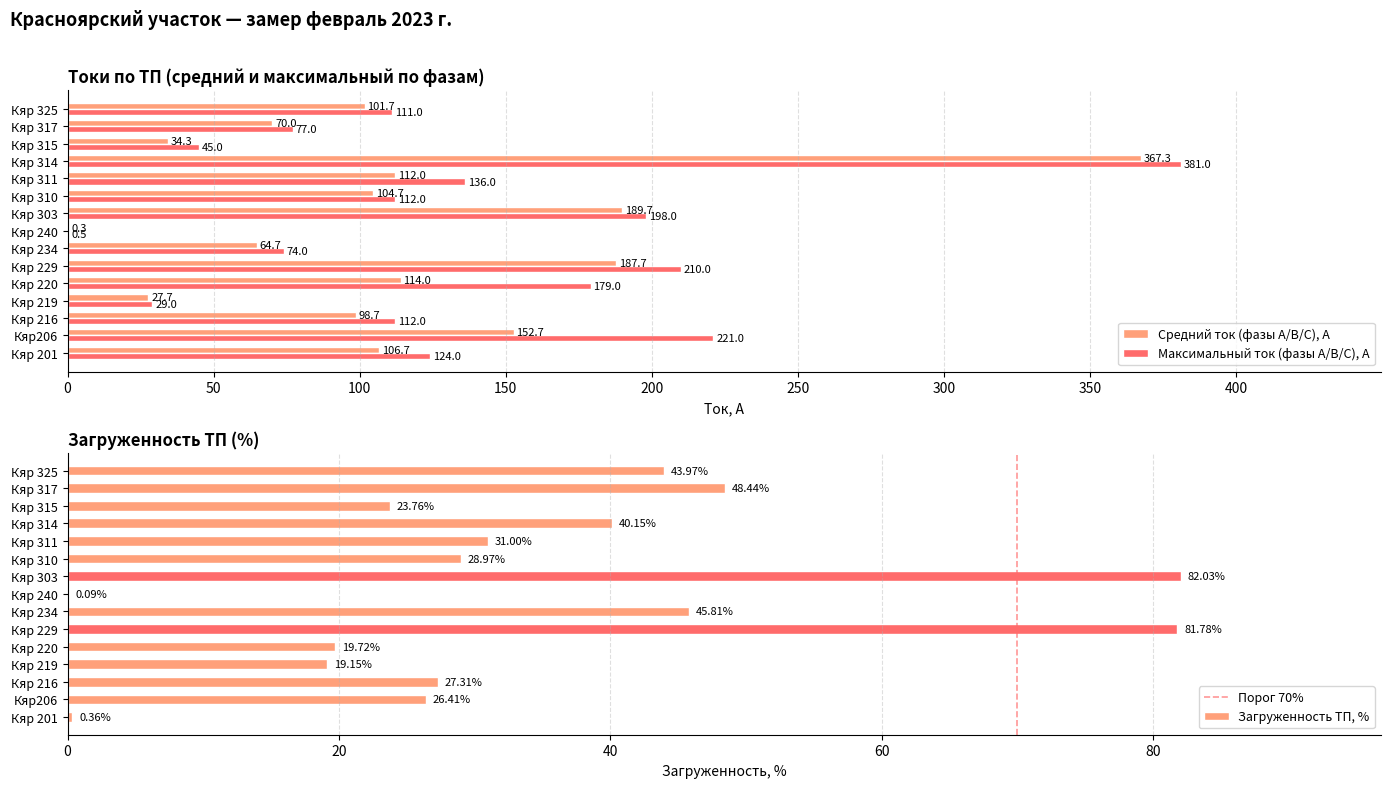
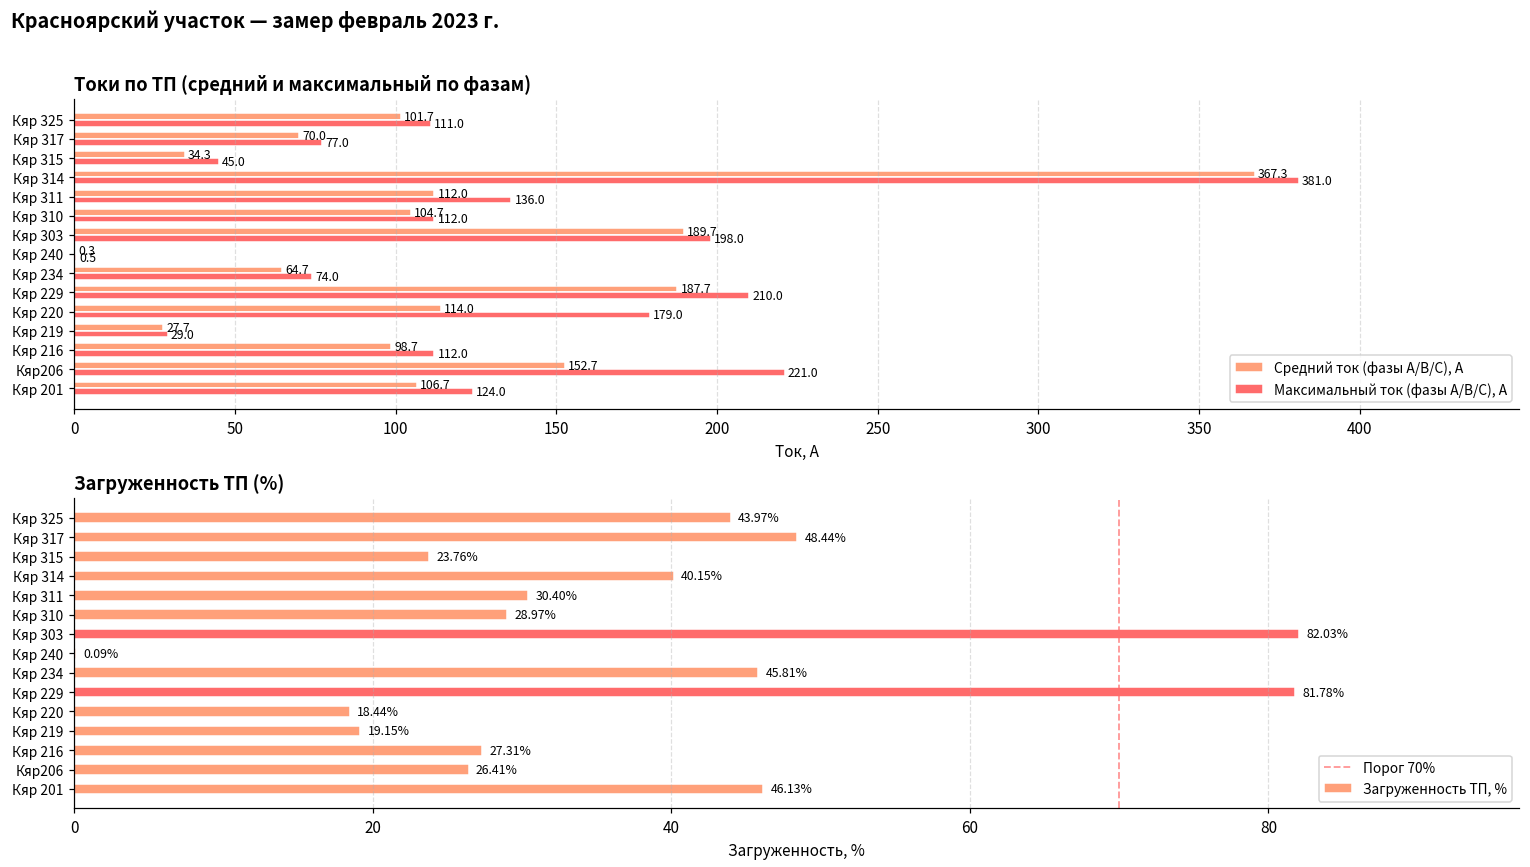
Загруженность ТП (%), Кяр 311: 31.00% -> 30.40%
Загруженность ТП (%), Кяр 220: 19.72% -> 18.44%
Загруженность ТП (%), Кяр 201: 0.36% -> 46.13%
